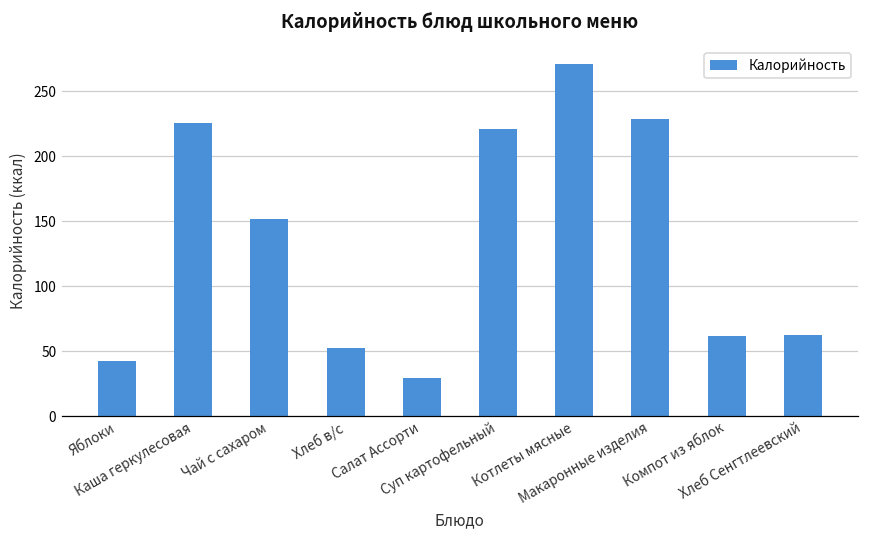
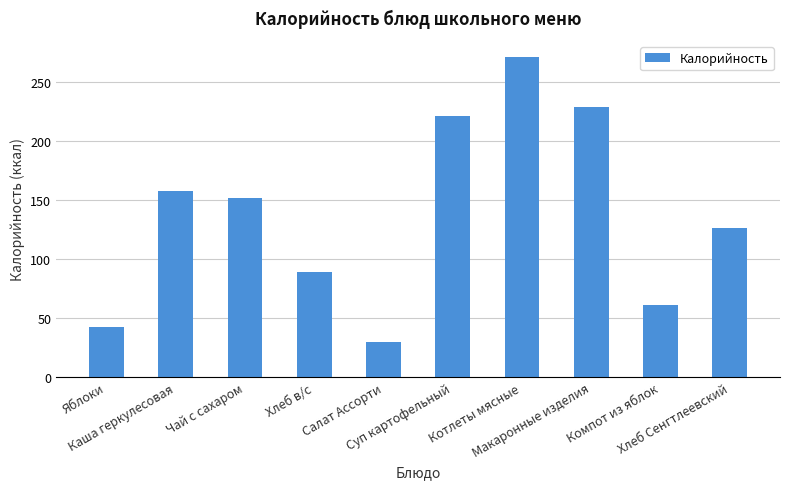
Каша геркулесовая: 225 -> 157
Хлеб в/с: 52 -> 89
Хлеб Сенгтлеевский: 62 -> 127
